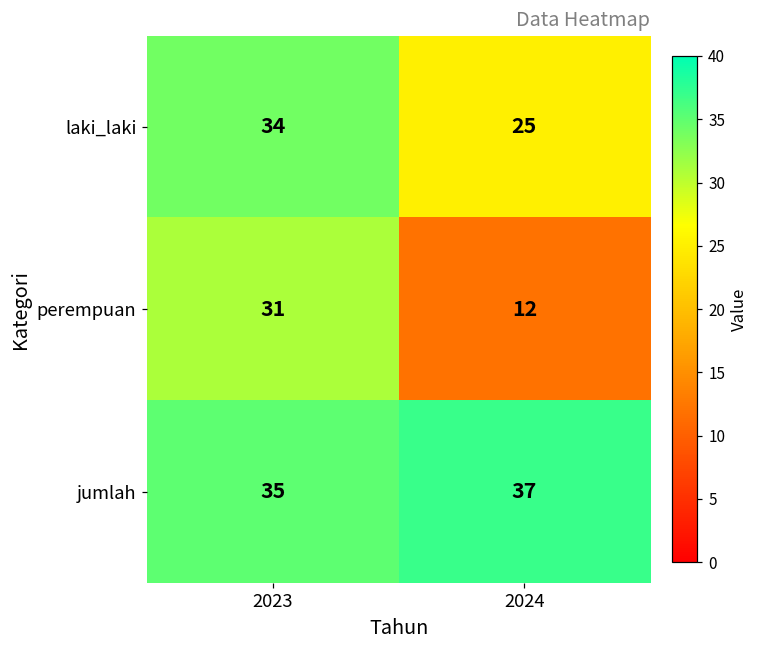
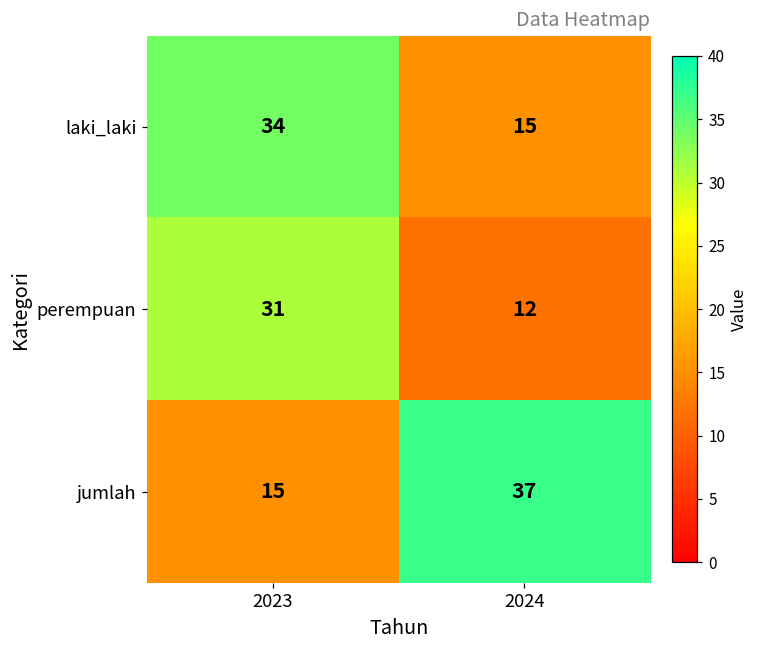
laki_laki, 2024: 25 -> 15
jumlah, 2023: 35 -> 15
